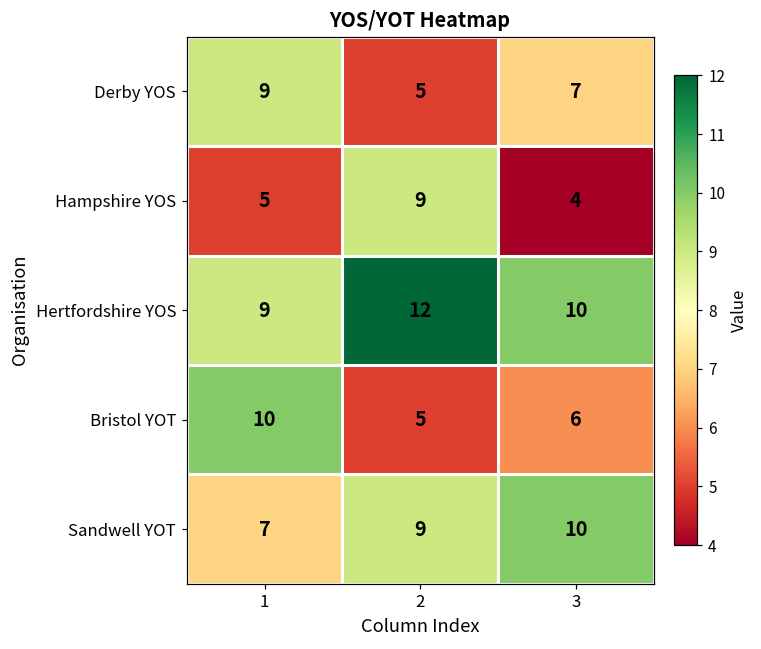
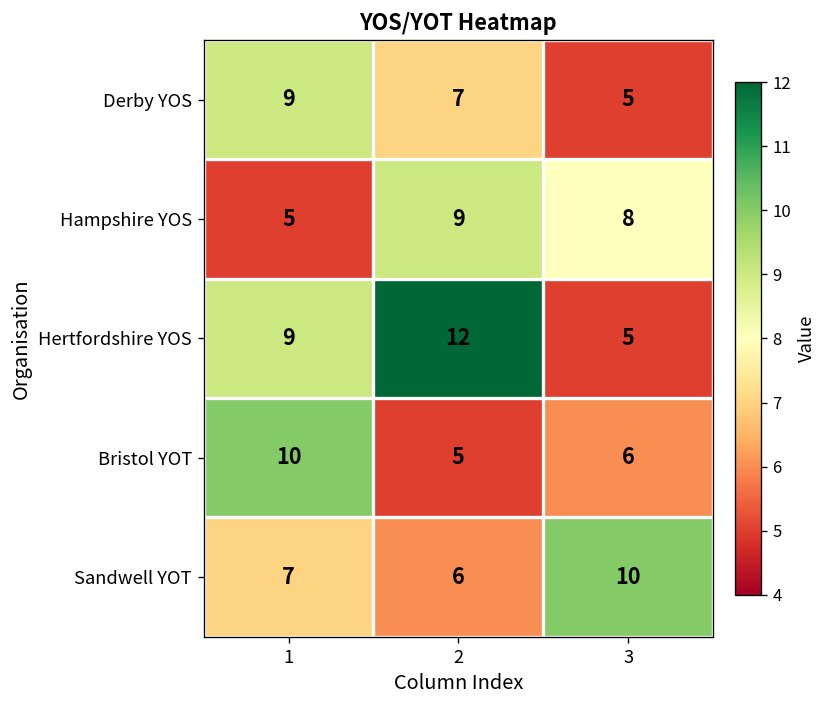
Derby YOS, 2: 5 -> 7
Derby YOS, 3: 7 -> 5
Hampshire YOS, 3: 4 -> 8
Hertfordshire YOS, 3: 10 -> 5
Sandwell YOT, 2: 9 -> 6
